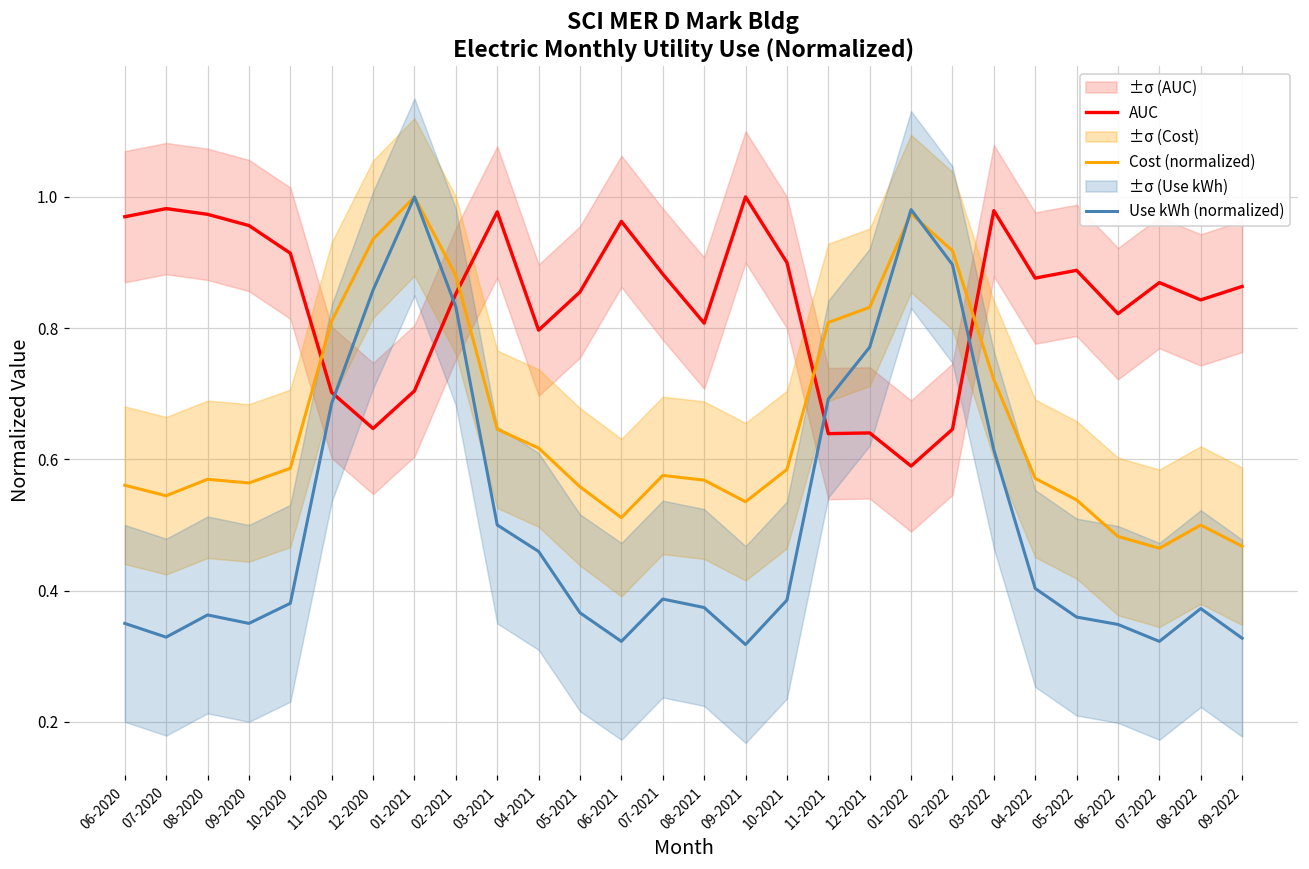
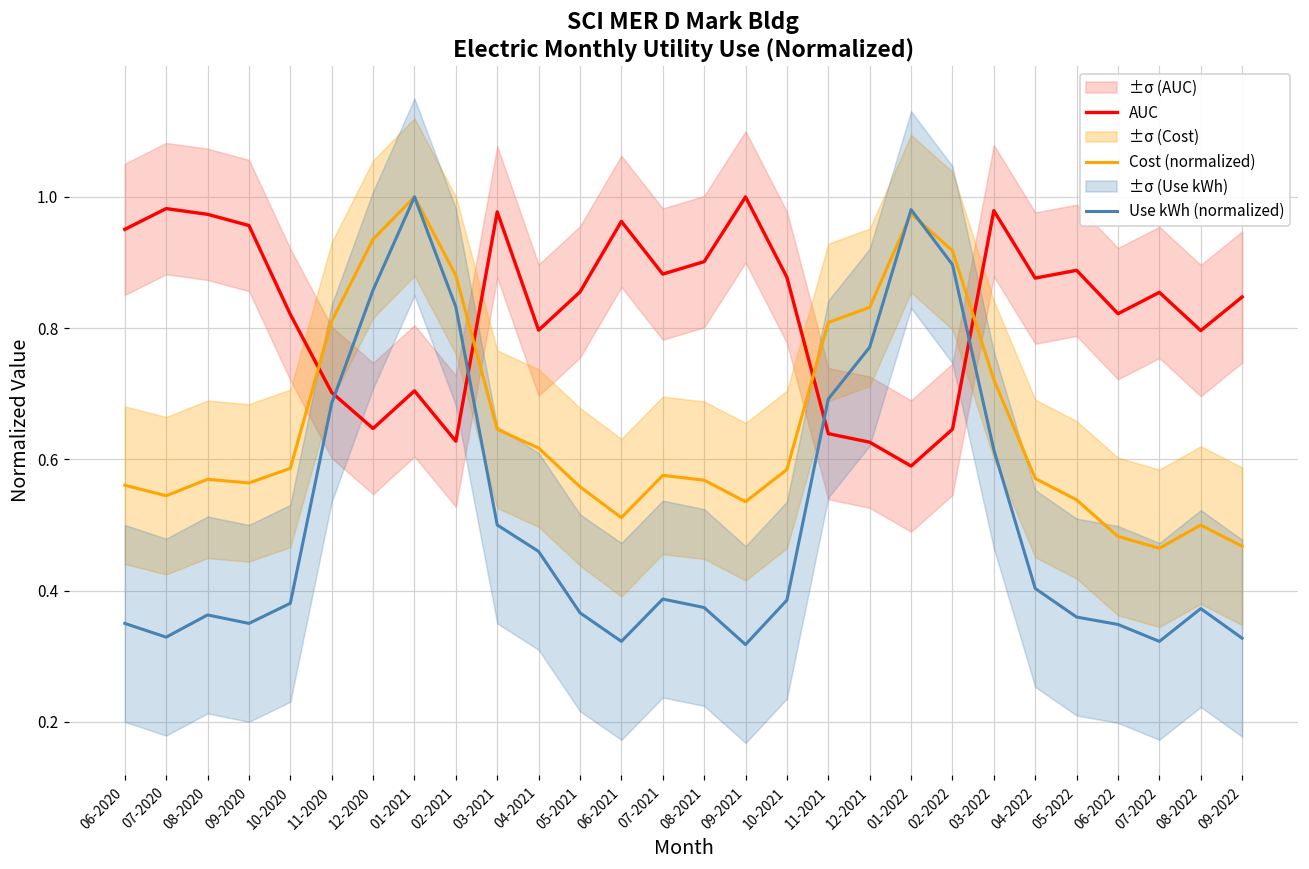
AUC, 06-2020: 0.97 -> 0.95
AUC, 10-2020: 0.91 -> 0.82
AUC, 02-2021: 0.85 -> 0.63
AUC, 08-2021: 0.81 -> 0.90
AUC, 10-2021: 0.90 -> 0.88
AUC, 12-2021: 0.64 -> 0.63
AUC, 07-2022: 0.87 -> 0.85
AUC, 08-2022: 0.84 -> 0.80
AUC, 09-2022: 0.86 -> 0.85
